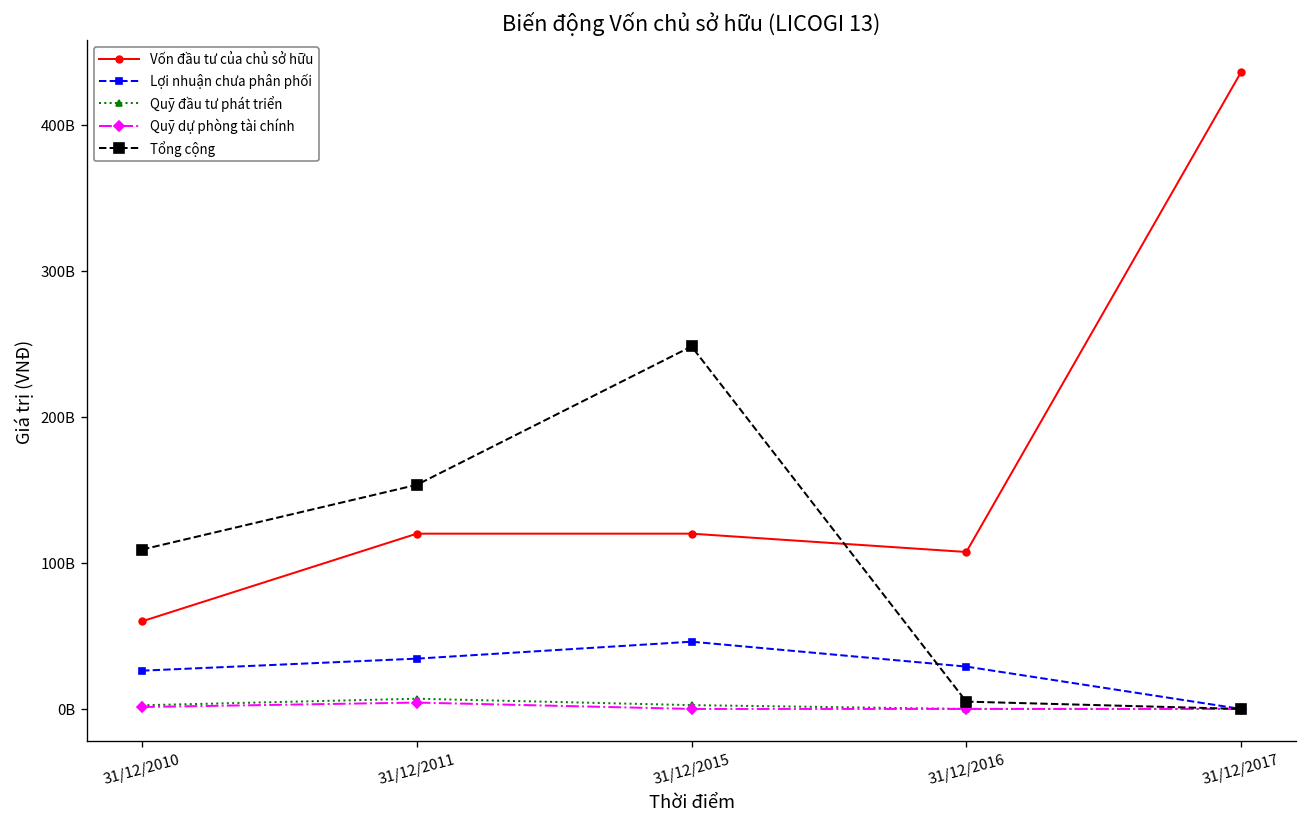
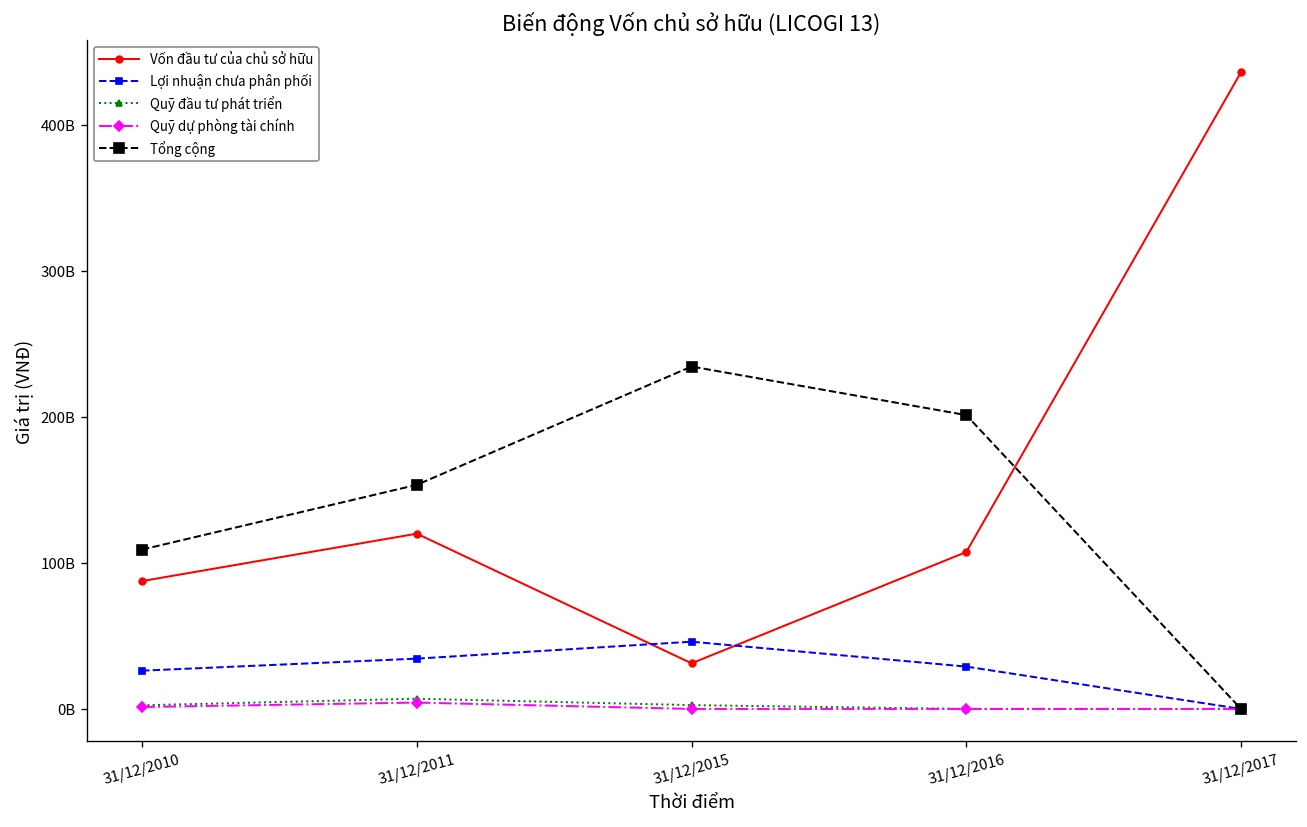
Vốn đầu tư của chủ sở hữu, 31/12/2010: 60000000000 -> 88000000000
Vốn đầu tư của chủ sở hữu, 31/12/2015: 120000000000 -> 31000000000
Tổng cộng, 31/12/2015: 248000000000 -> 234000000000
Tổng cộng, 31/12/2016: 5000000000 -> 201000000000
